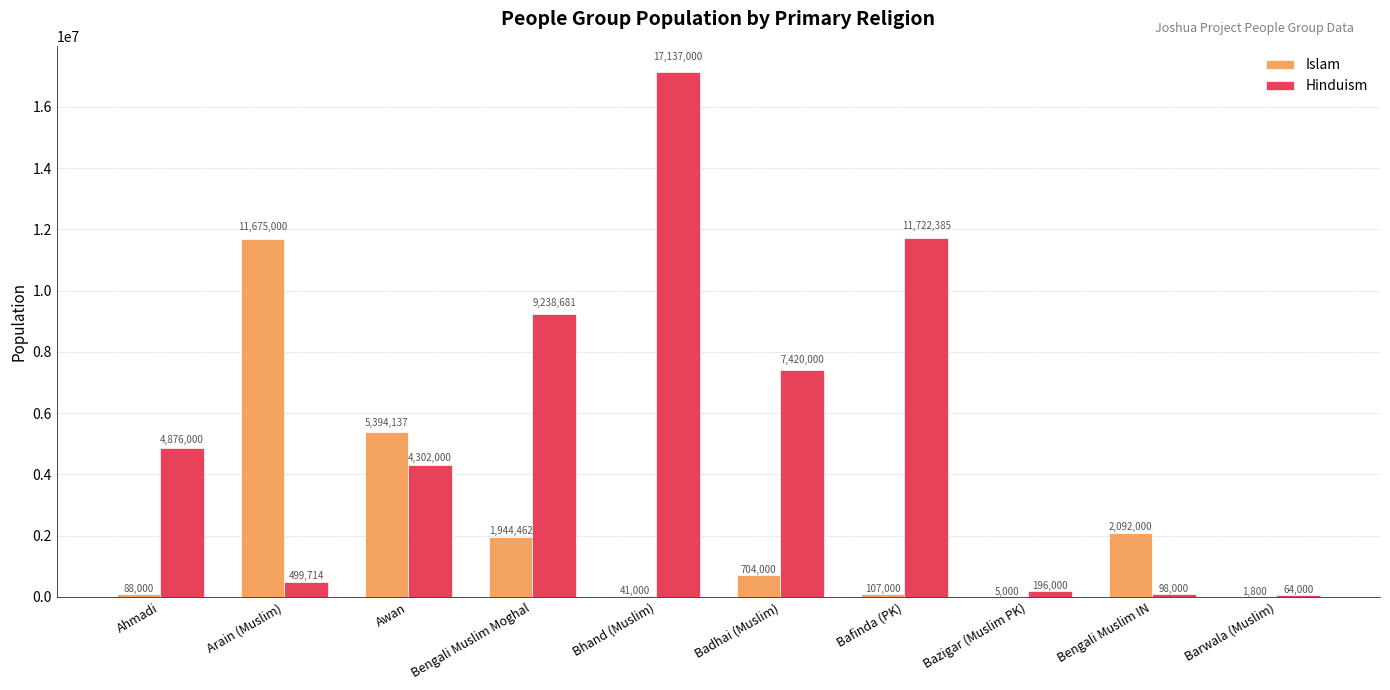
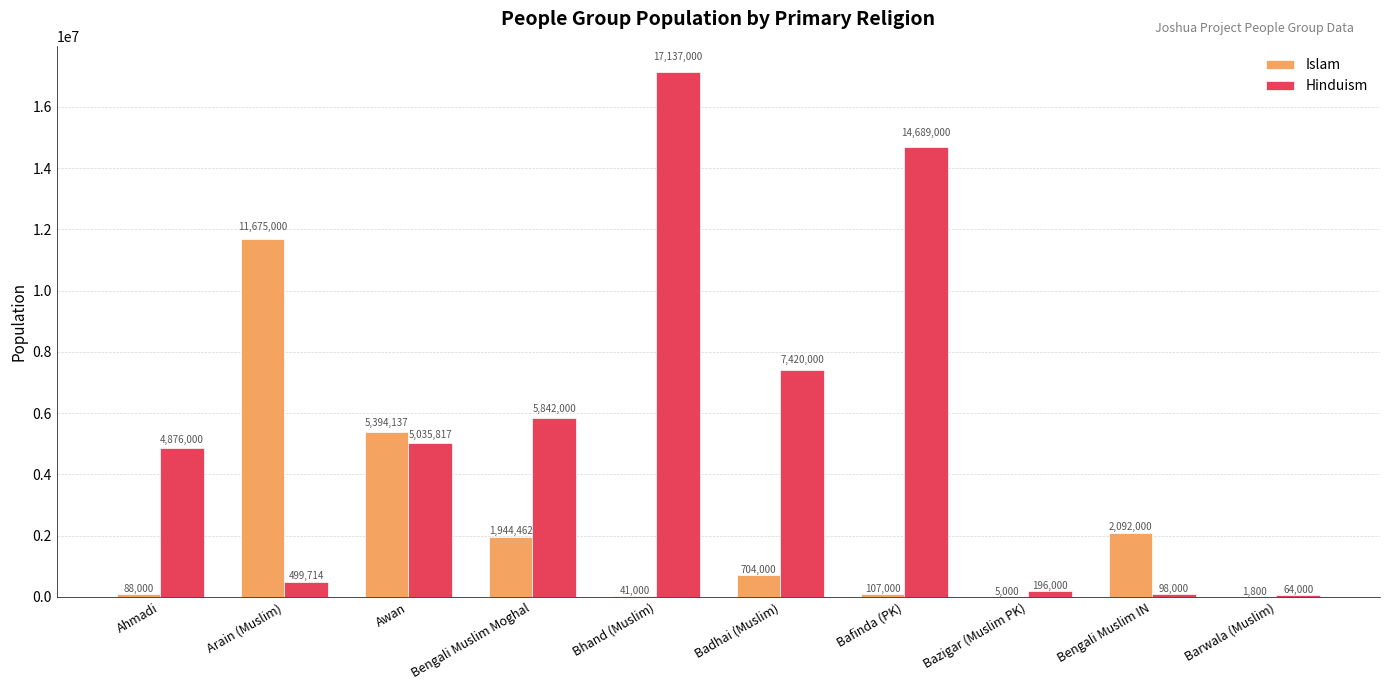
Hinduism, Awan: 4,302,000 -> 5,035,817
Hinduism, Bengali Muslim Moghal: 9,238,681 -> 5,842,000
Hinduism, Bafinda (PK): 11,722,385 -> 14,689,000
